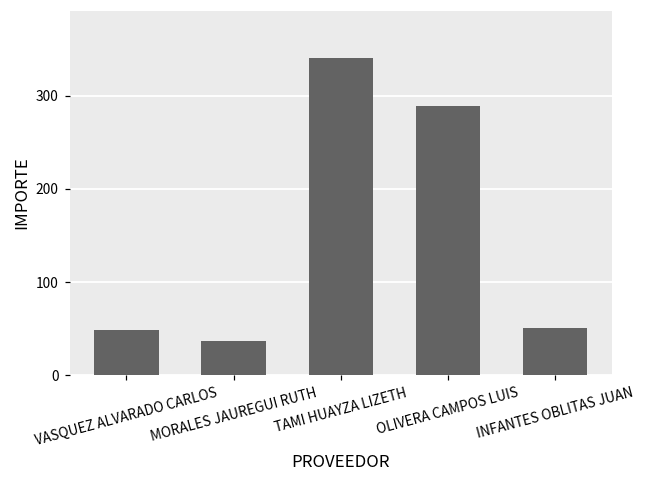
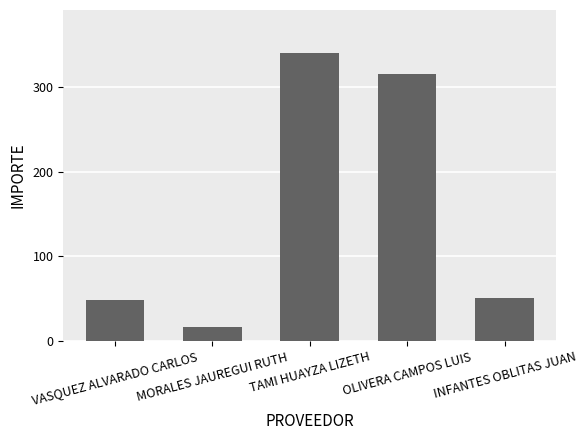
MORALES JAUREGUI RUTH: 40 -> 20
OLIVERA CAMPOS LUIS: 290 -> 320
